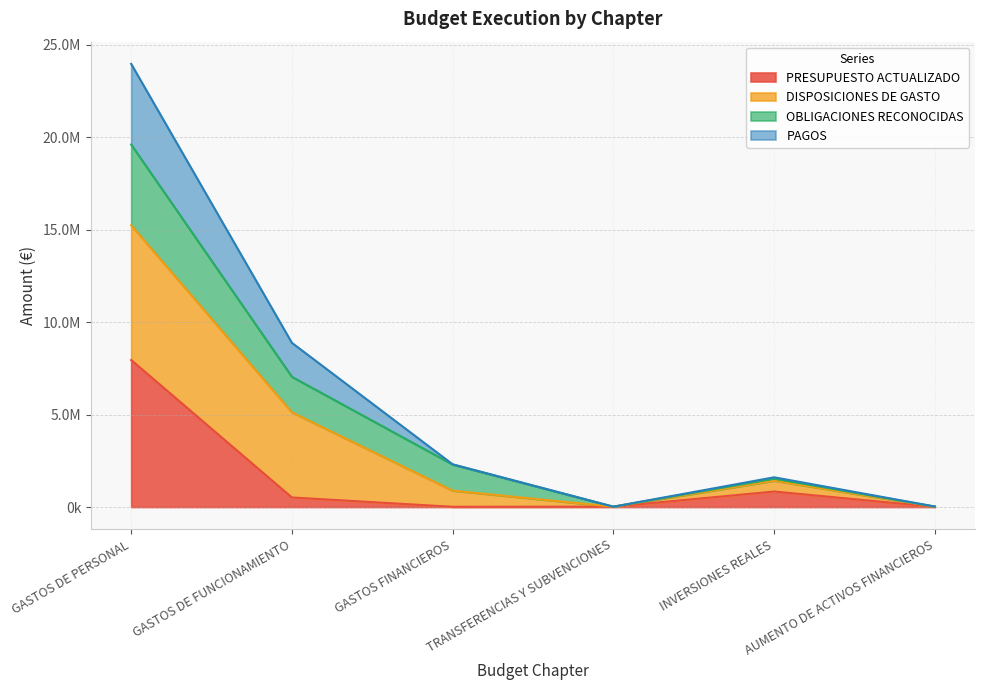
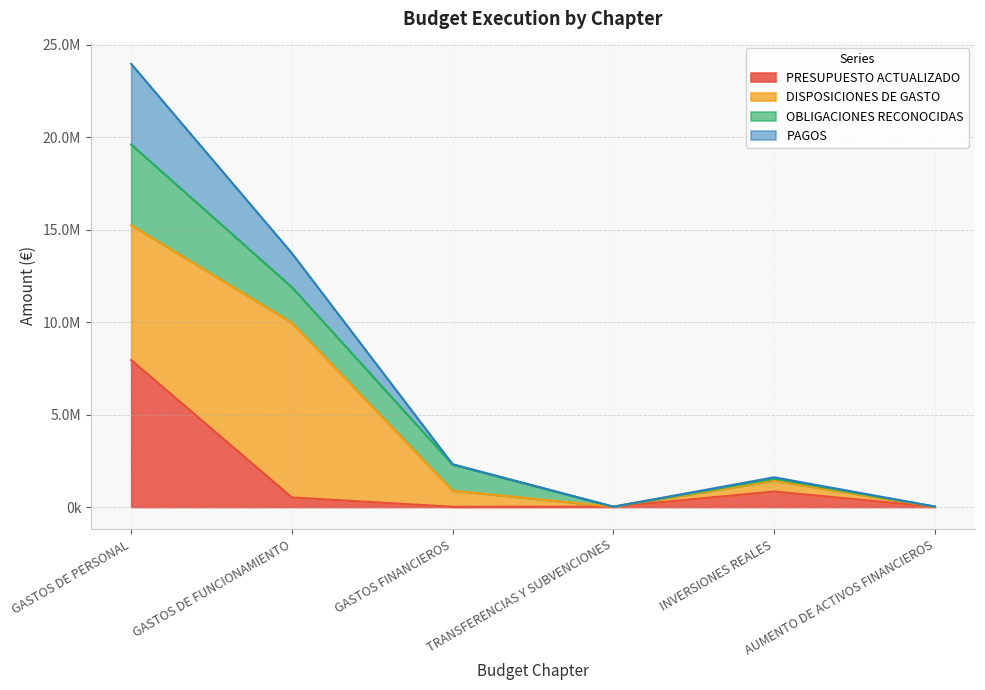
DISPOSICIONES DE GASTO, GASTOS DE FUNCIONAMIENTO: 4600000 -> 9400000
